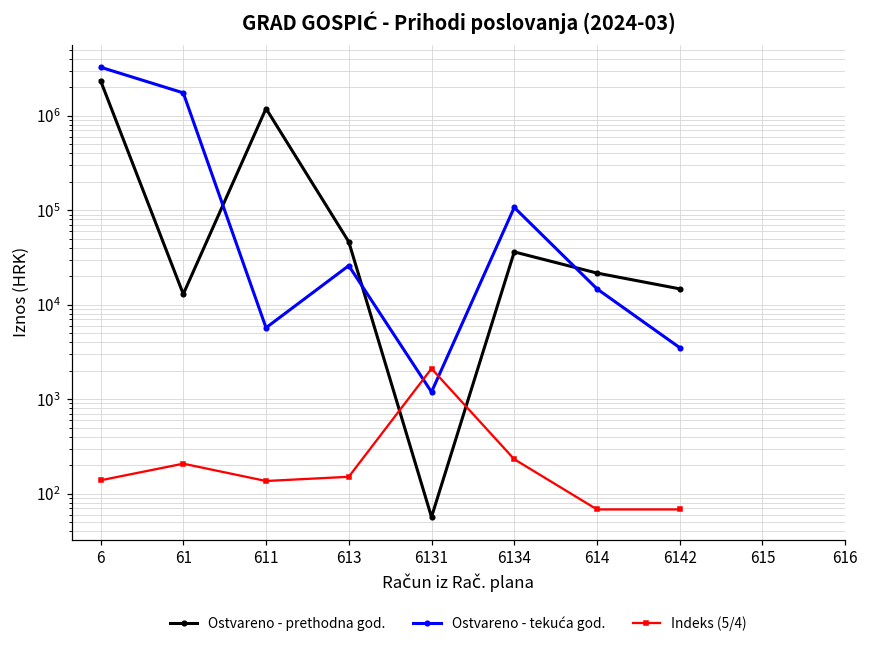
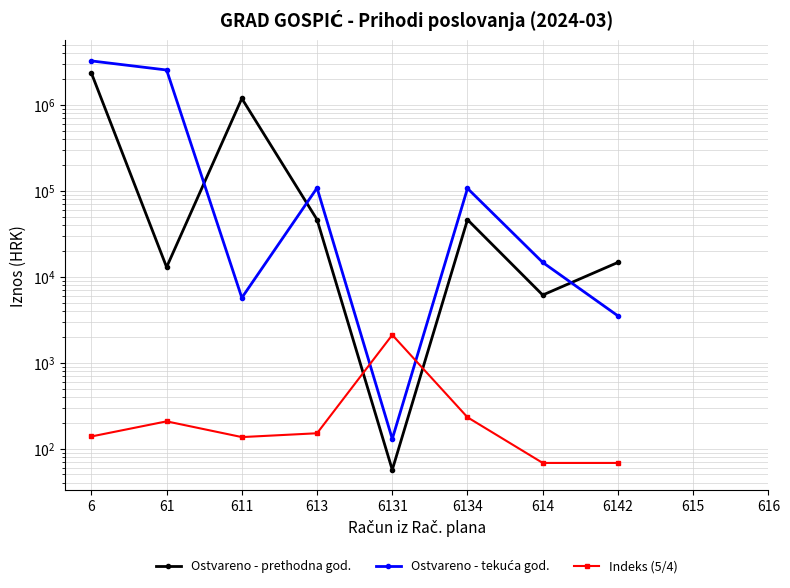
Ostvareno - tekuća god., 61: 1700000 -> 2600000
Ostvareno - tekuća god., 613: 26000 -> 110000
Ostvareno - tekuća god., 6131: 1200 -> 130
Ostvareno - prethodna god., 6134: 36000 -> 50000
Ostvareno - prethodna god., 614: 22000 -> 6000
